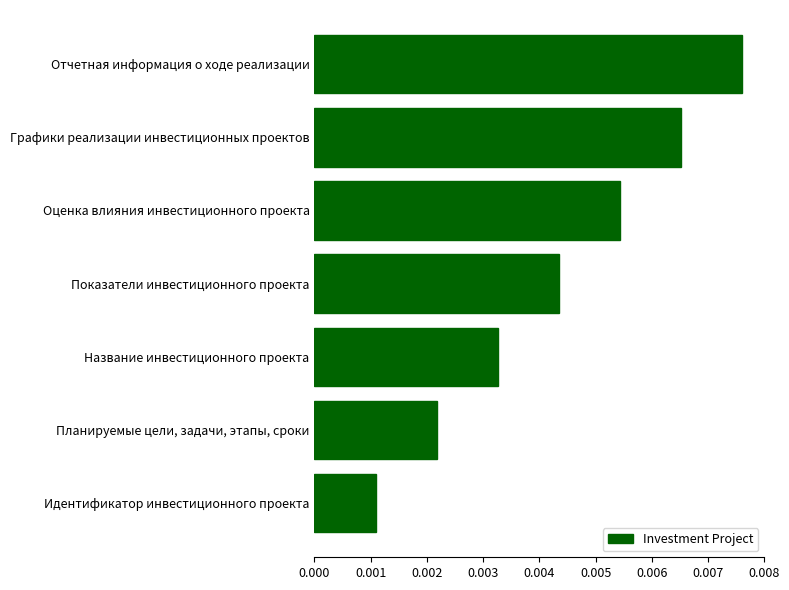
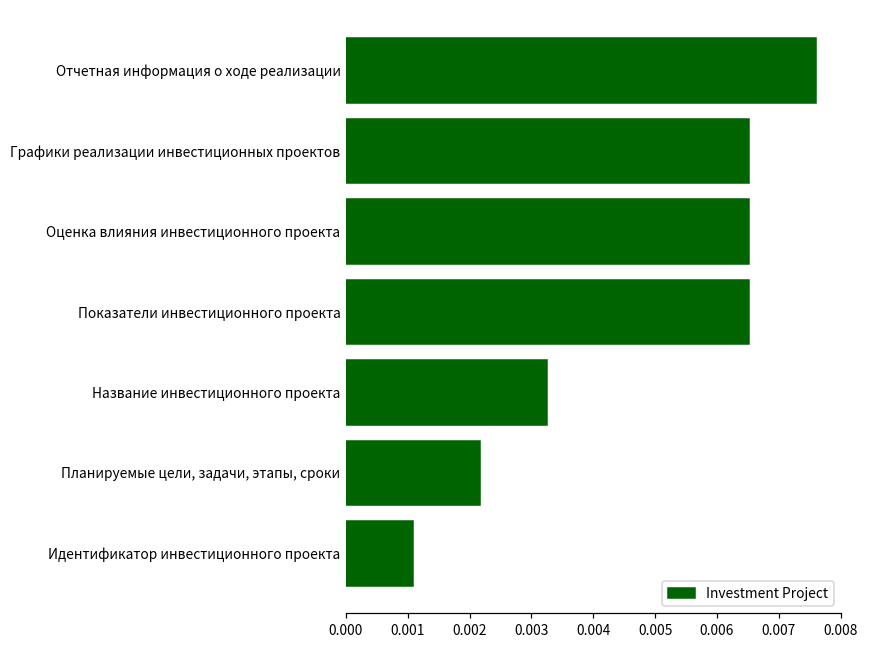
Оценка влияния инвестиционного проекта: 0.0054 -> 0.0065
Показатели инвестиционного проекта: 0.0043 -> 0.0065
